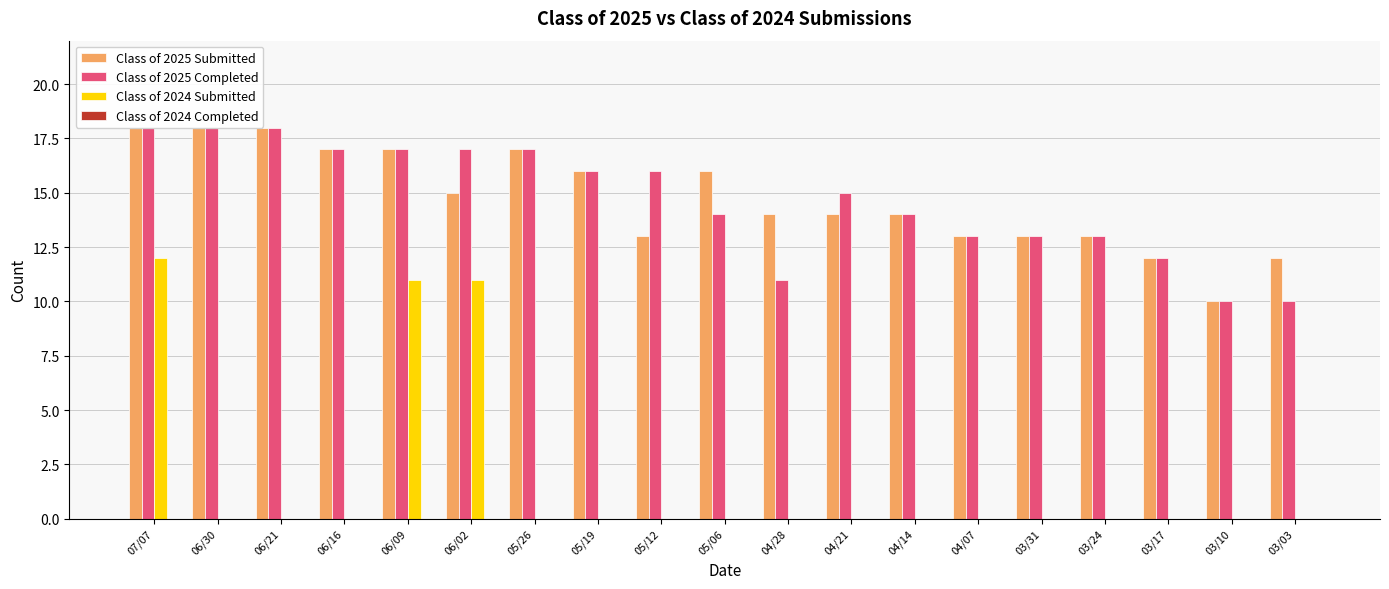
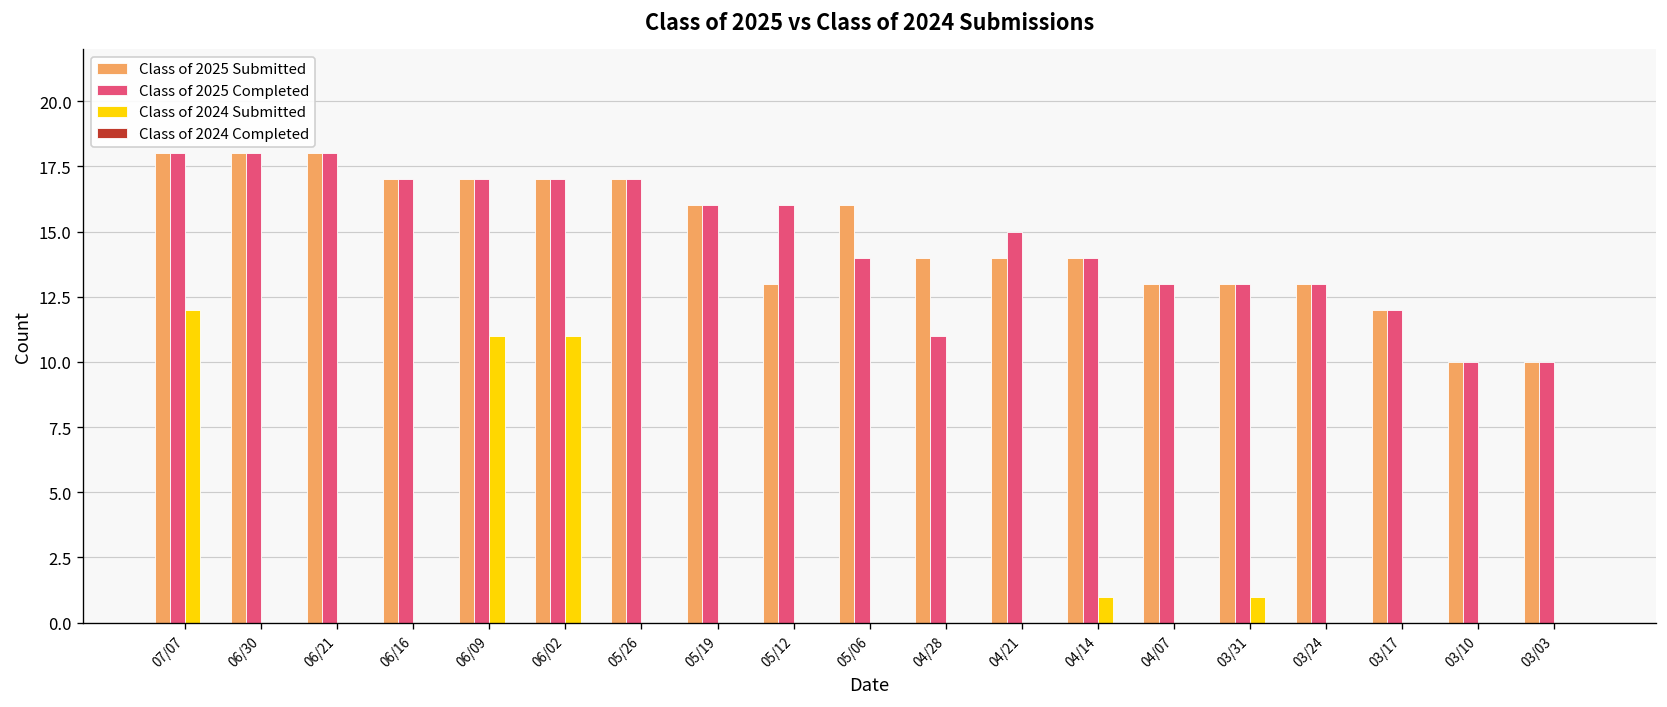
Class of 2025 Submitted, 06/02: 15 -> 17
Class of 2024 Submitted, 04/14: 0 -> 1
Class of 2024 Submitted, 03/31: 0 -> 1
Class of 2025 Submitted, 03/03: 12 -> 10
